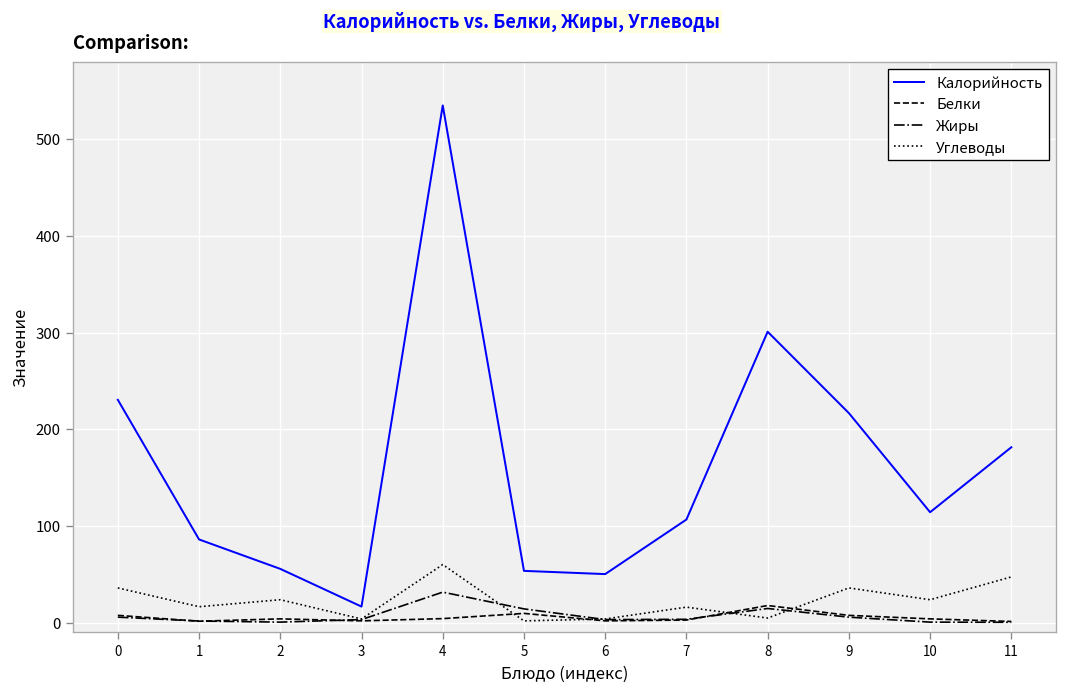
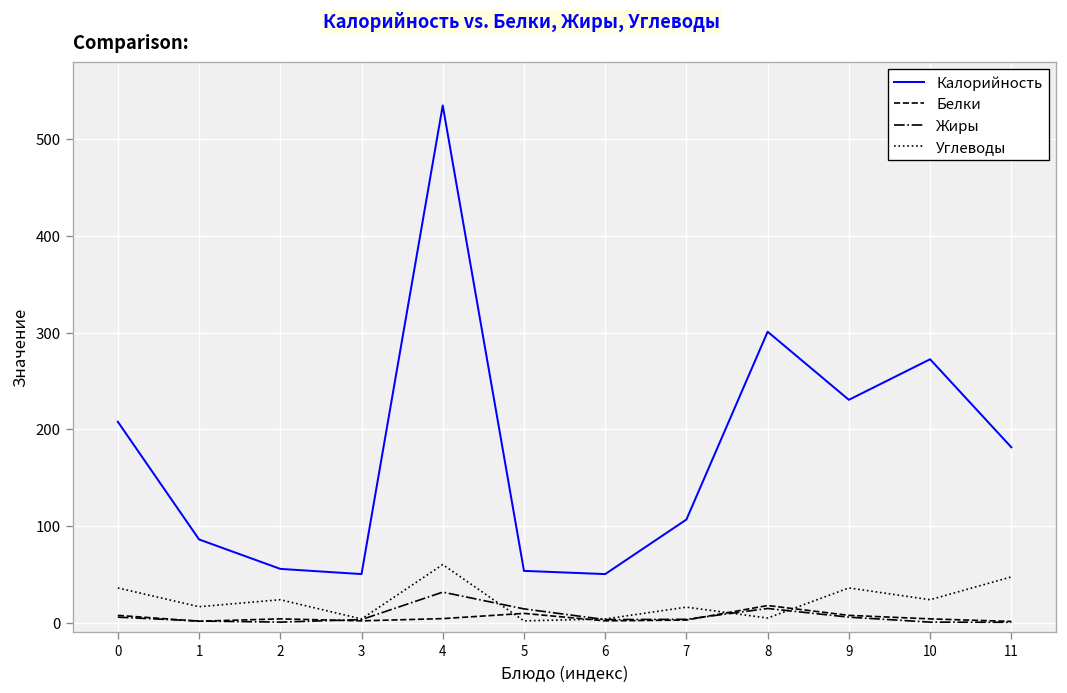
Калорийность, 0: 230 -> 210
Калорийность, 3: 20 -> 50
Калорийность, 9: 220 -> 230
Калорийность, 10: 110 -> 270
